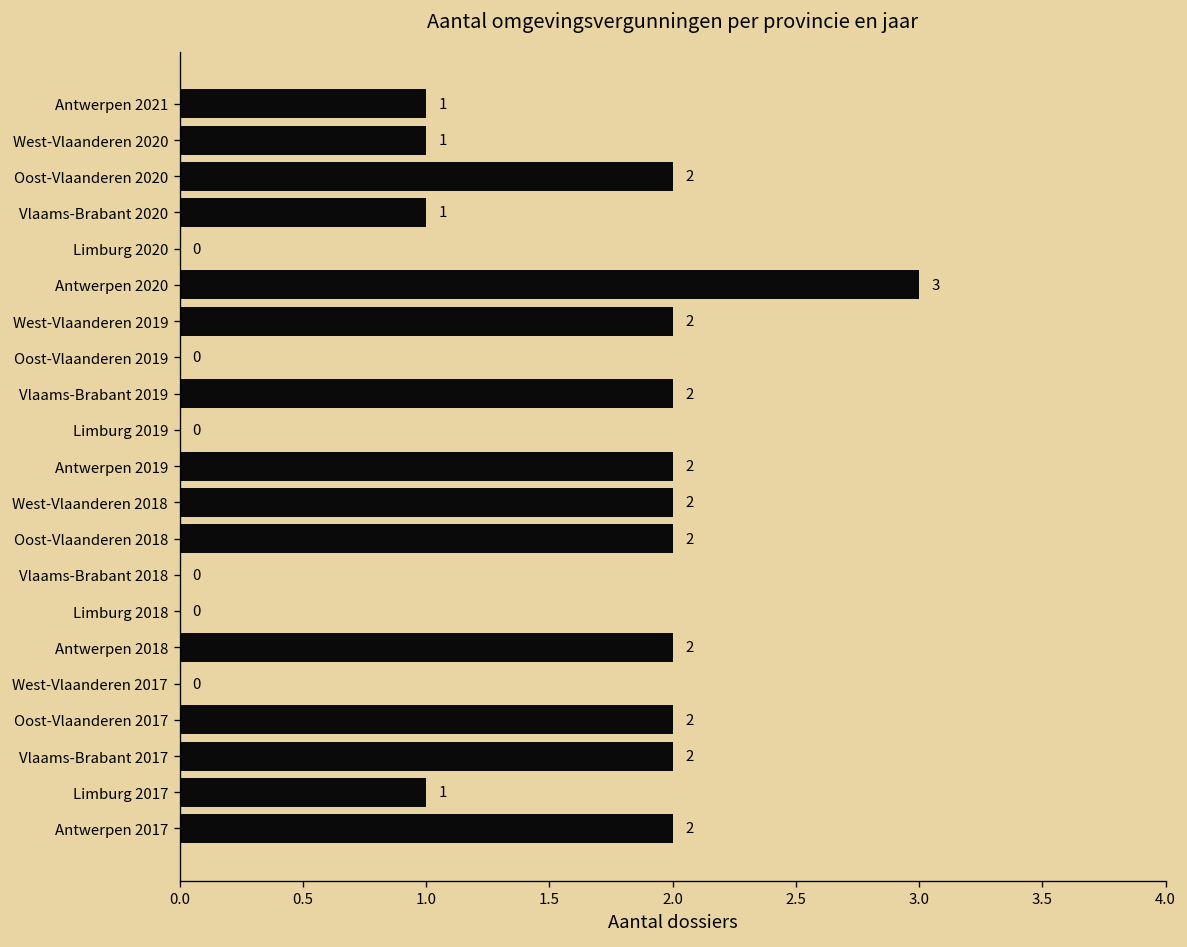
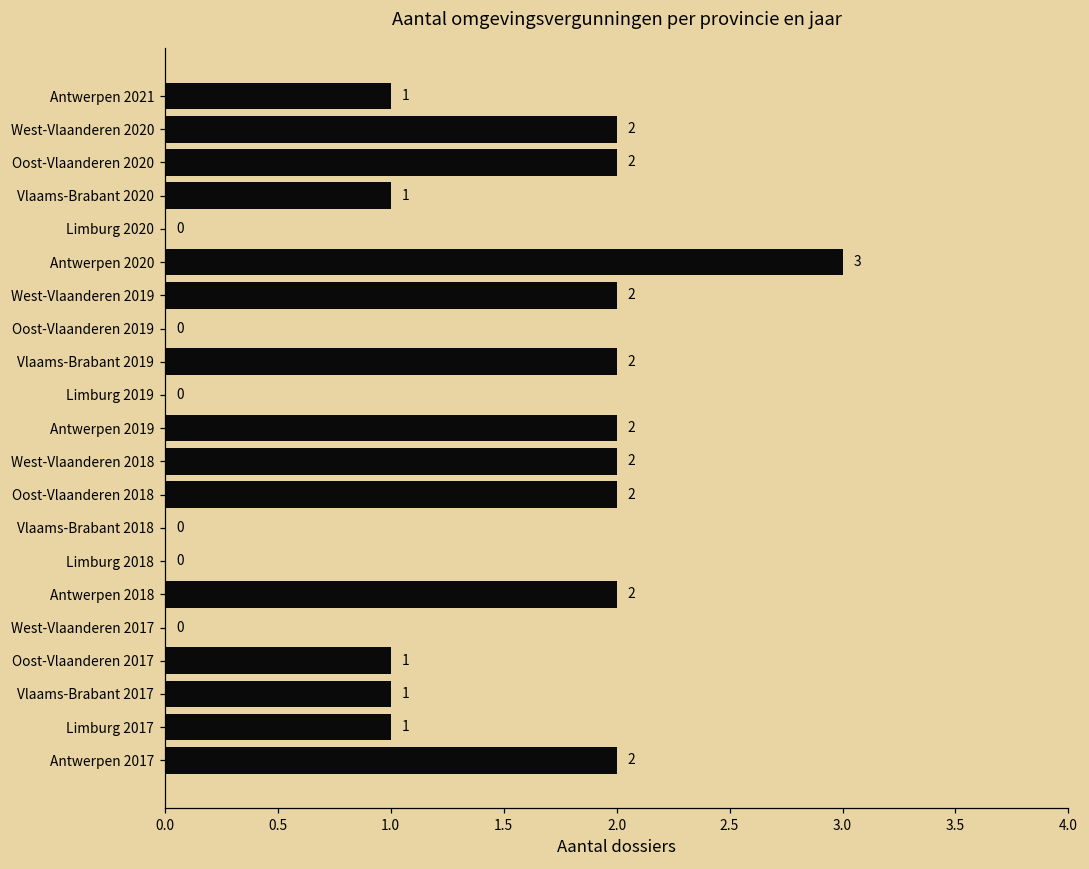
West-Vlaanderen 2020: 1 -> 2
Oost-Vlaanderen 2017: 2 -> 1
Vlaams-Brabant 2017: 2 -> 1
